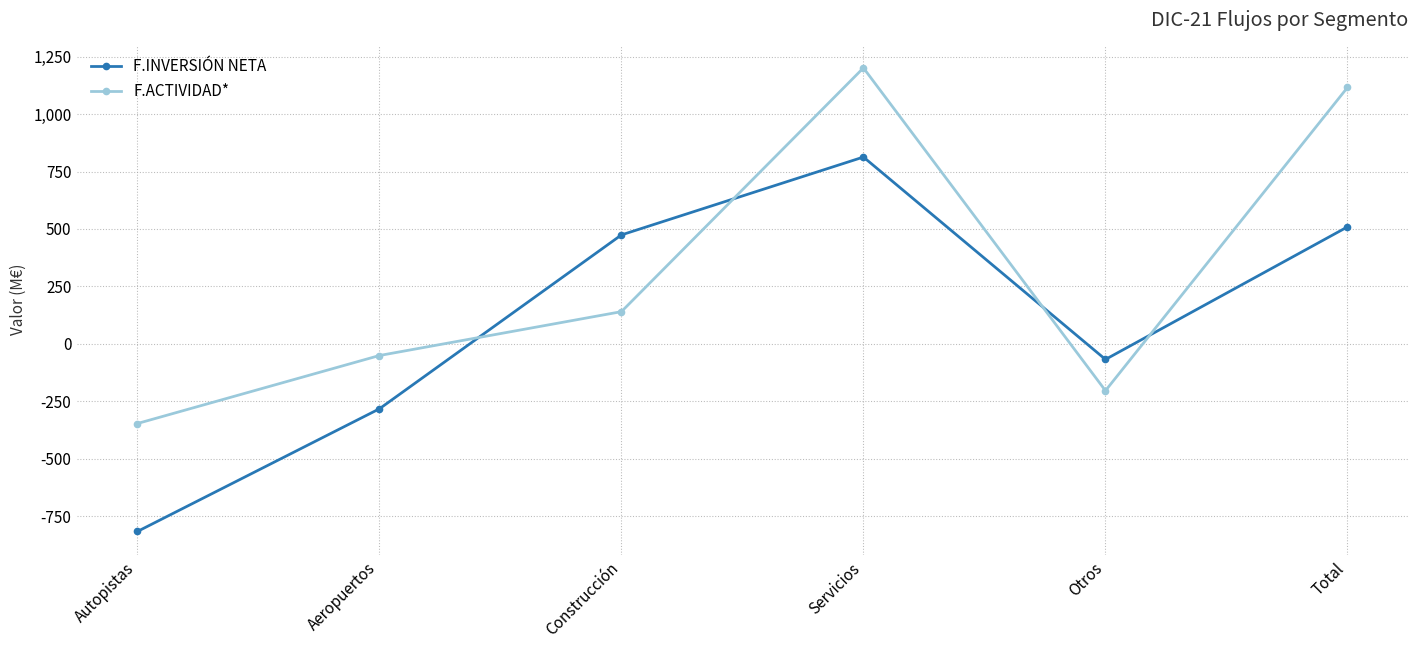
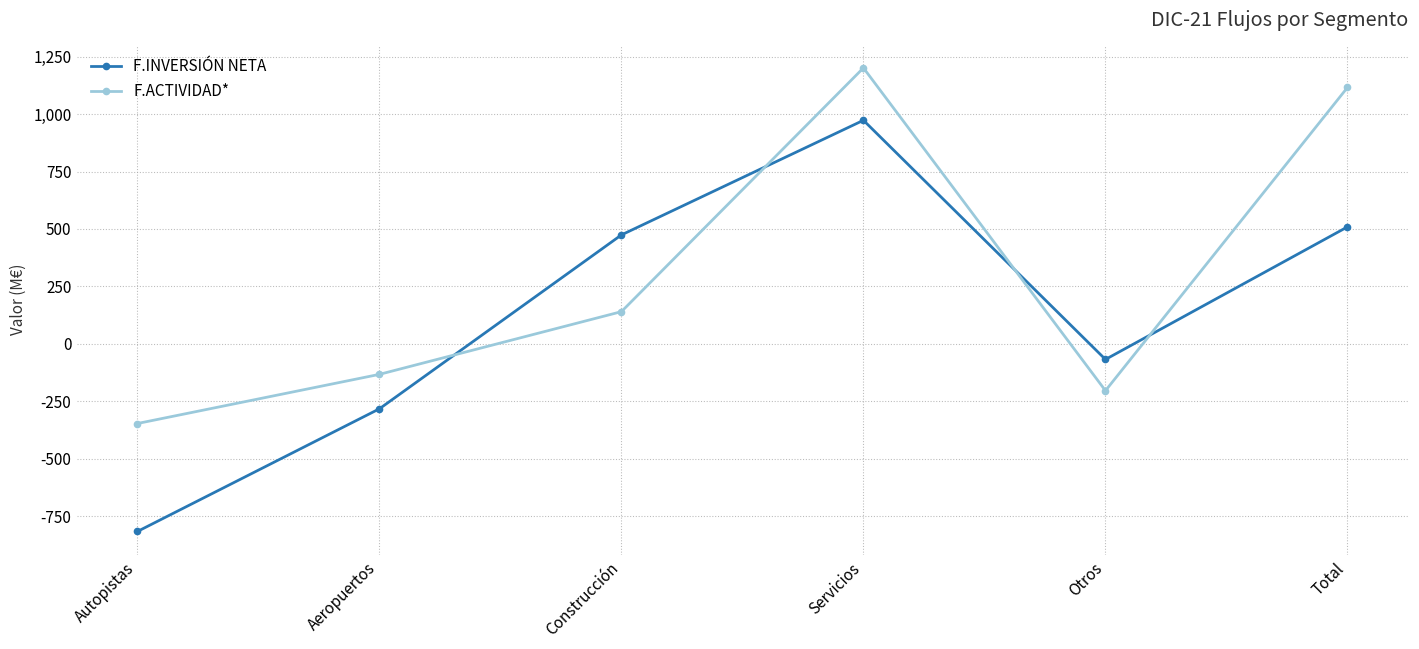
F.ACTIVIDAD*, Aeropuertos: -50 -> -130
F.INVERSIÓN NETA, Servicios: 810 -> 970
